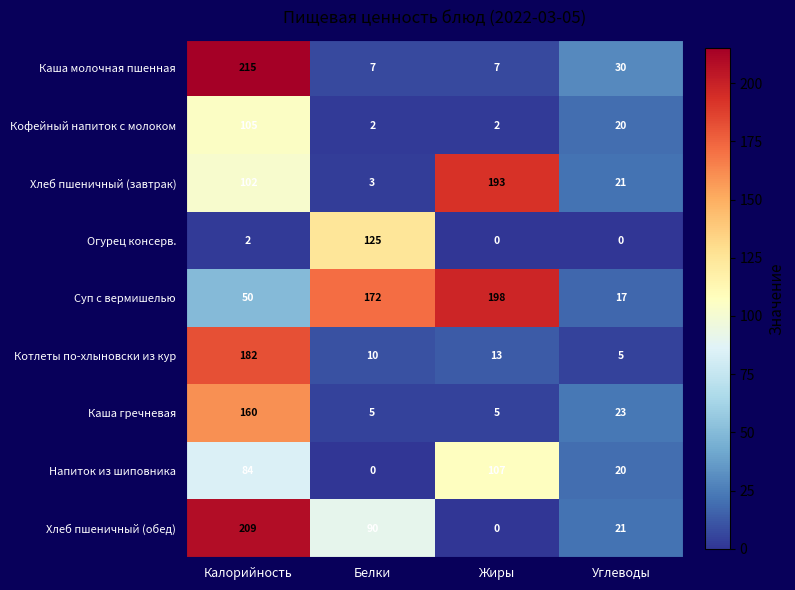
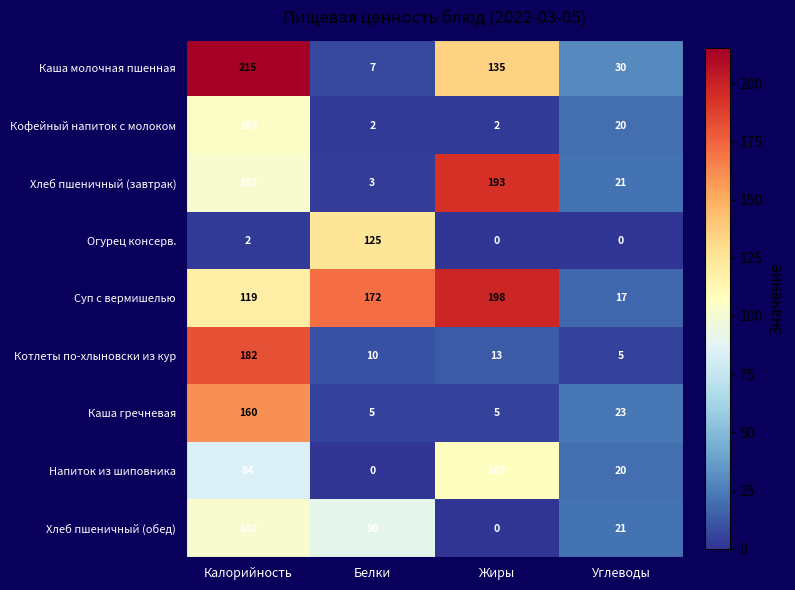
Каша молочная пшенная, Жиры: 7 -> 135
Суп с вермишелью, Калорийность: 50 -> 119
Хлеб пшеничный (обед), Калорийность: 209 -> 102
